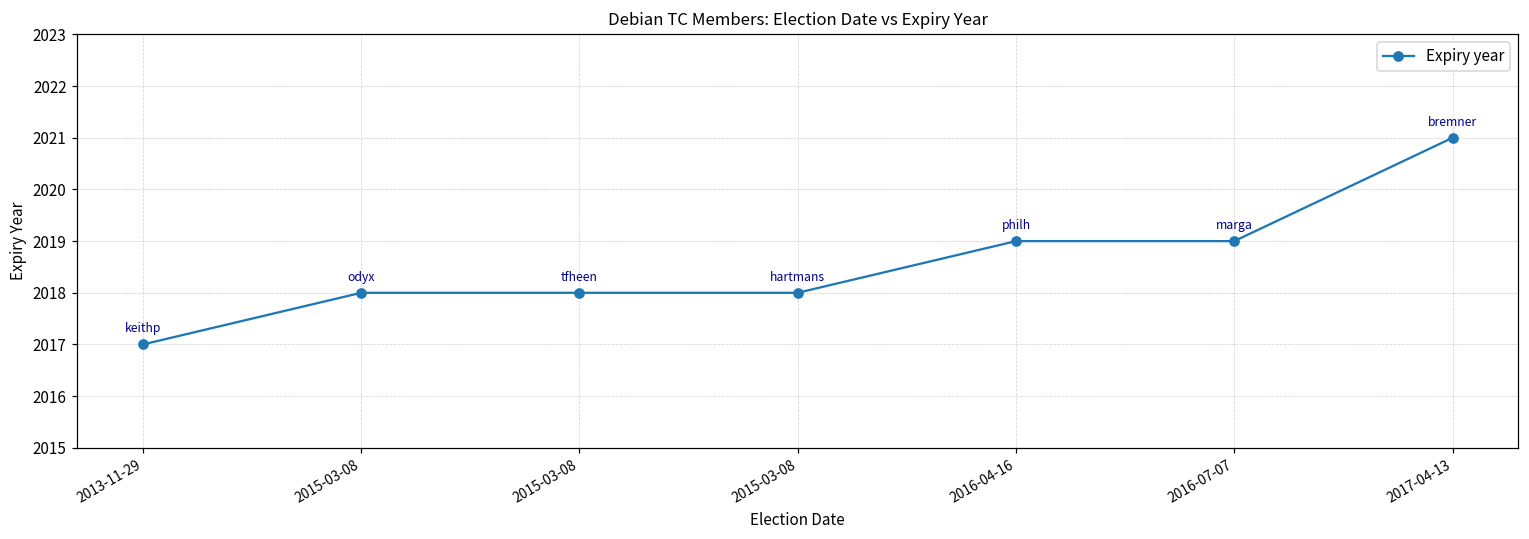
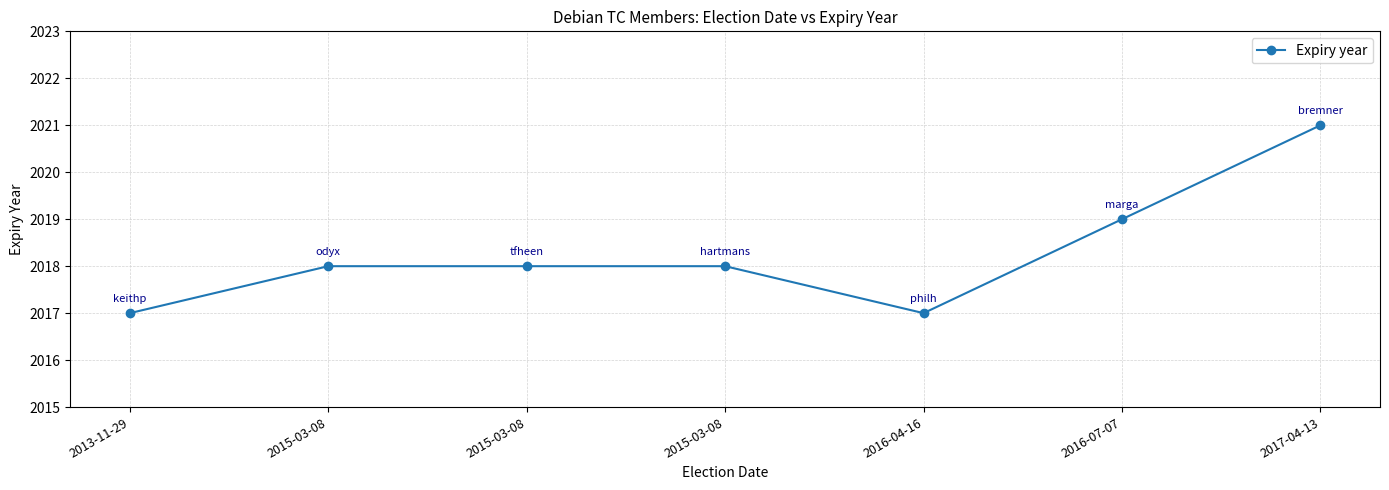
2016-04-16: 2019 -> 2017
